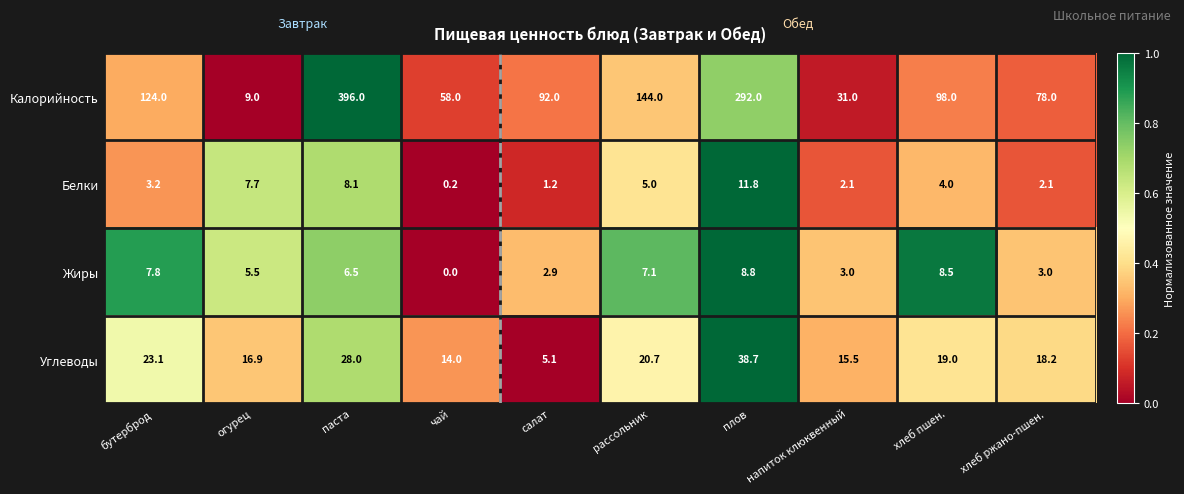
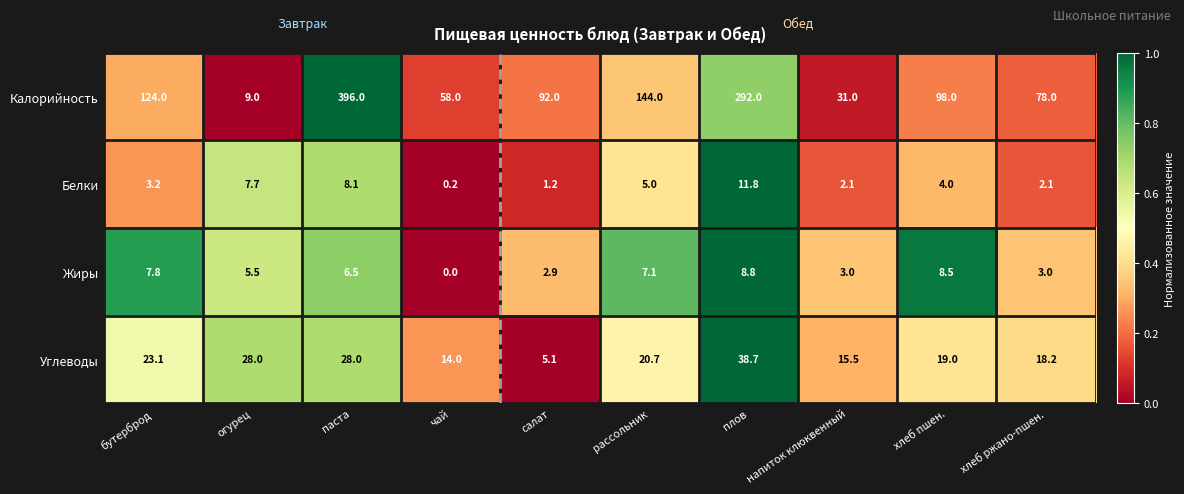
Углеводы, огурец: 16.9 -> 28.0
